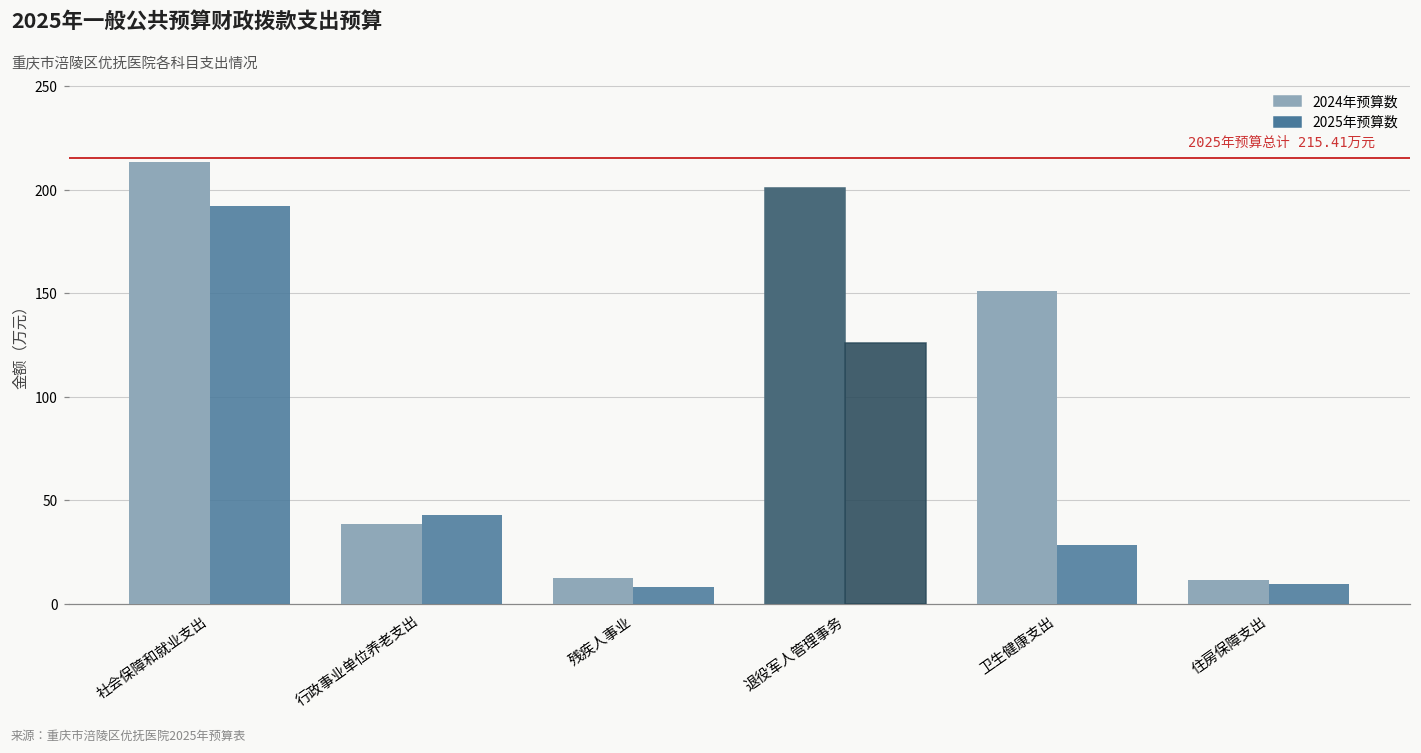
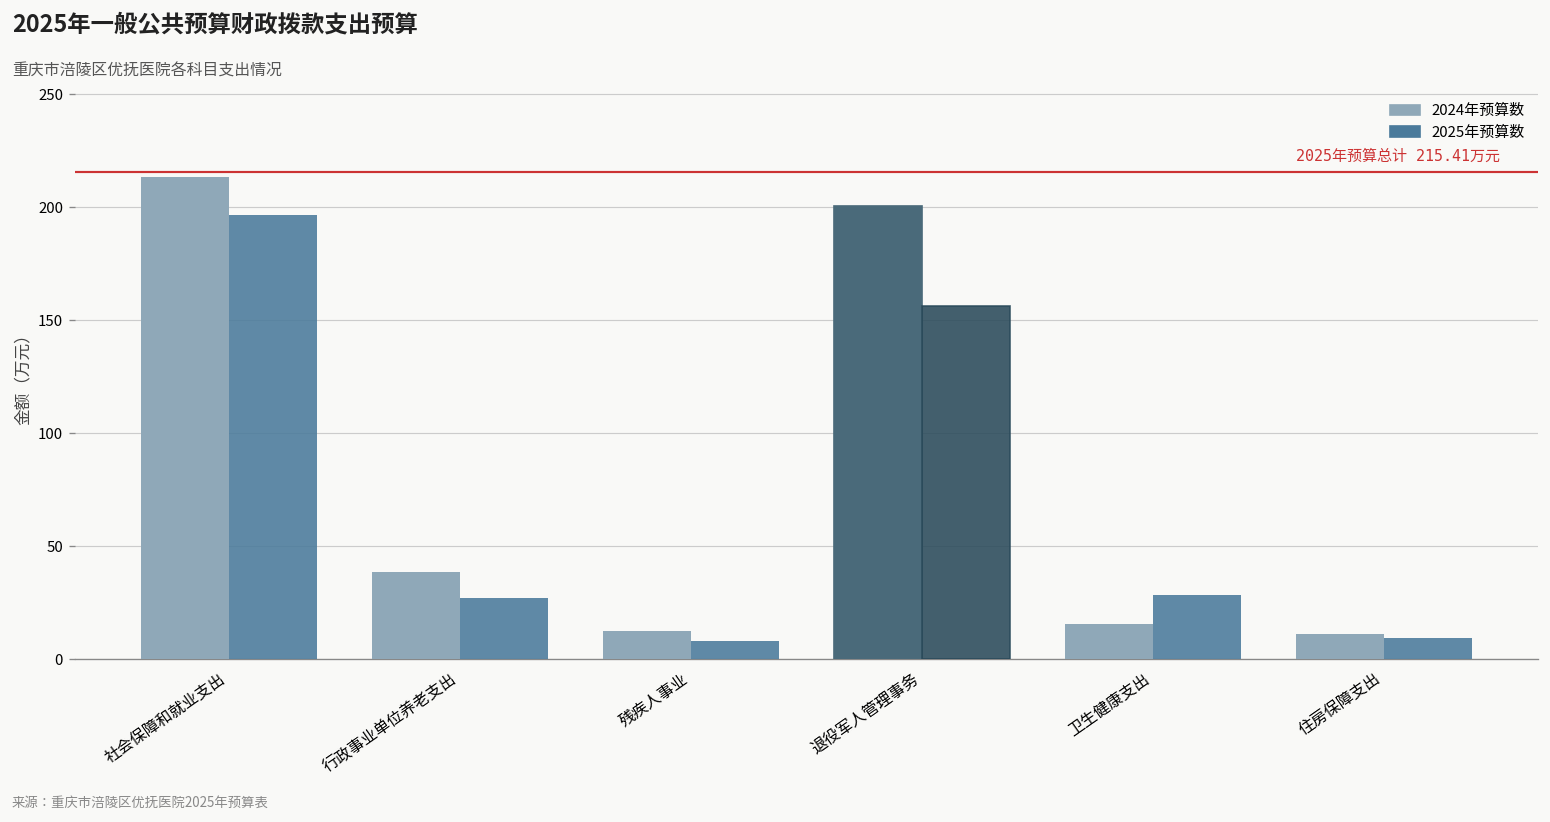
2025年预算数, 社会保障和就业支出: 192 -> 196
2025年预算数, 行政事业单位养老支出: 43 -> 27
2025年预算数, 退役军人管理事务: 126 -> 157
2024年预算数, 卫生健康支出: 151 -> 16
